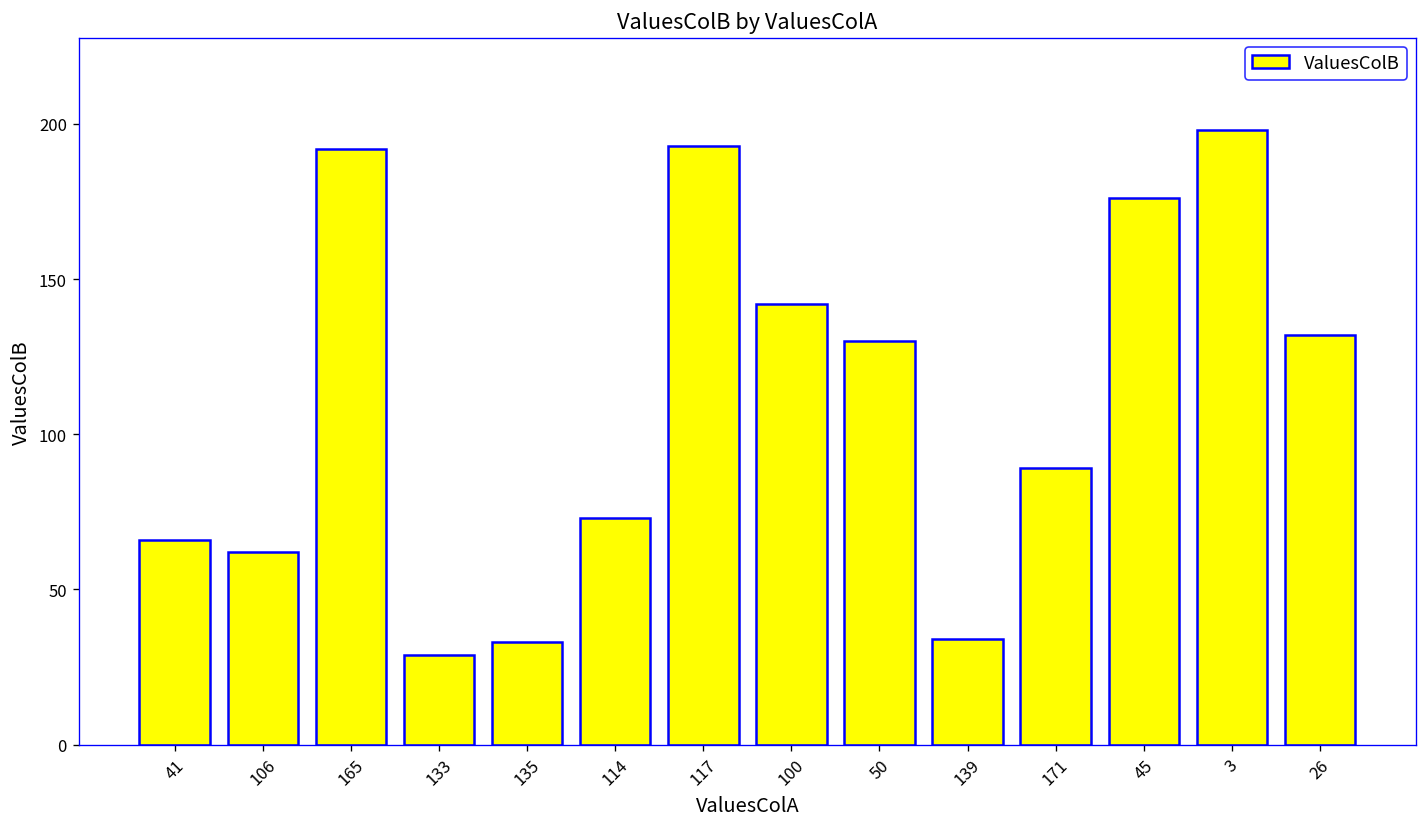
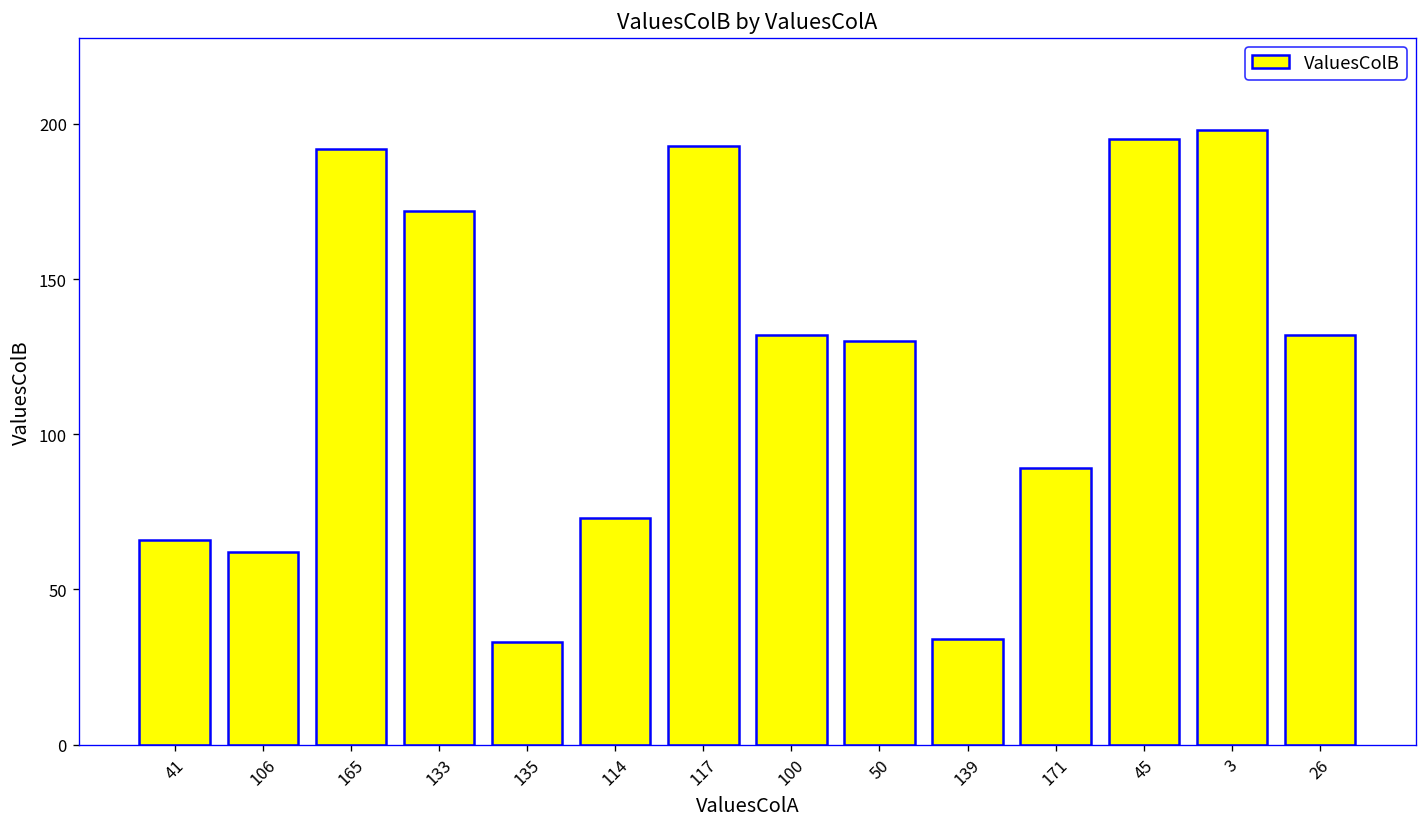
133: 29 -> 172
100: 142 -> 132
45: 176 -> 195
